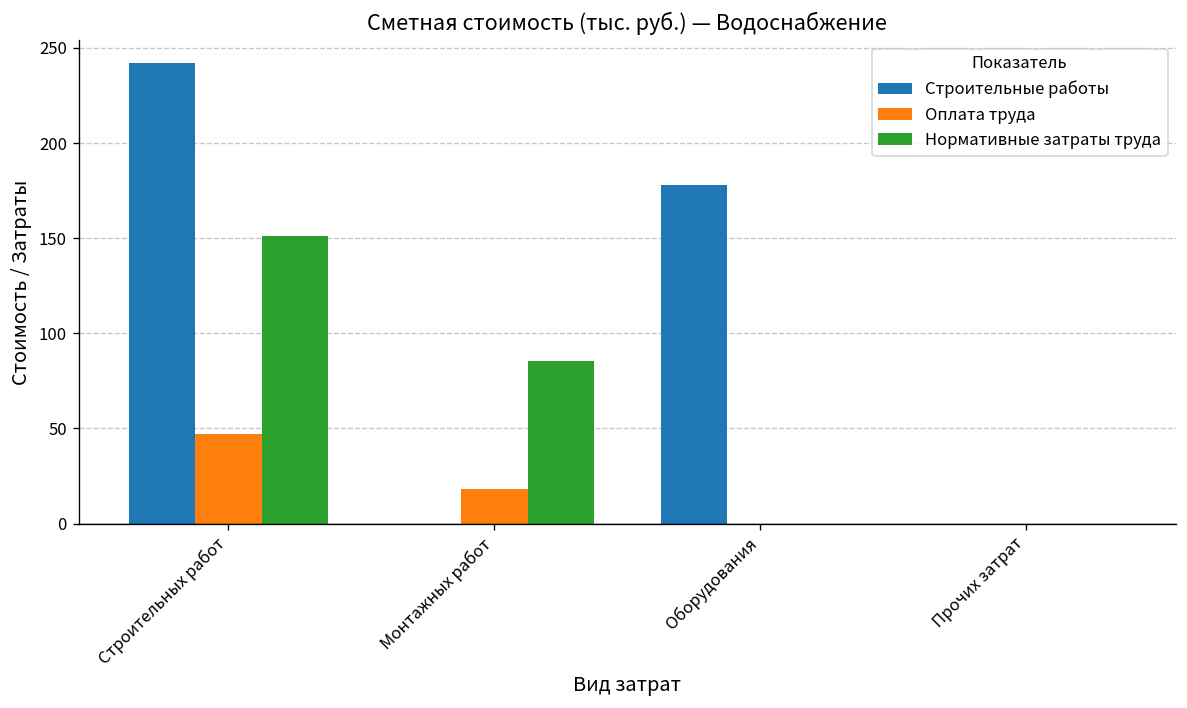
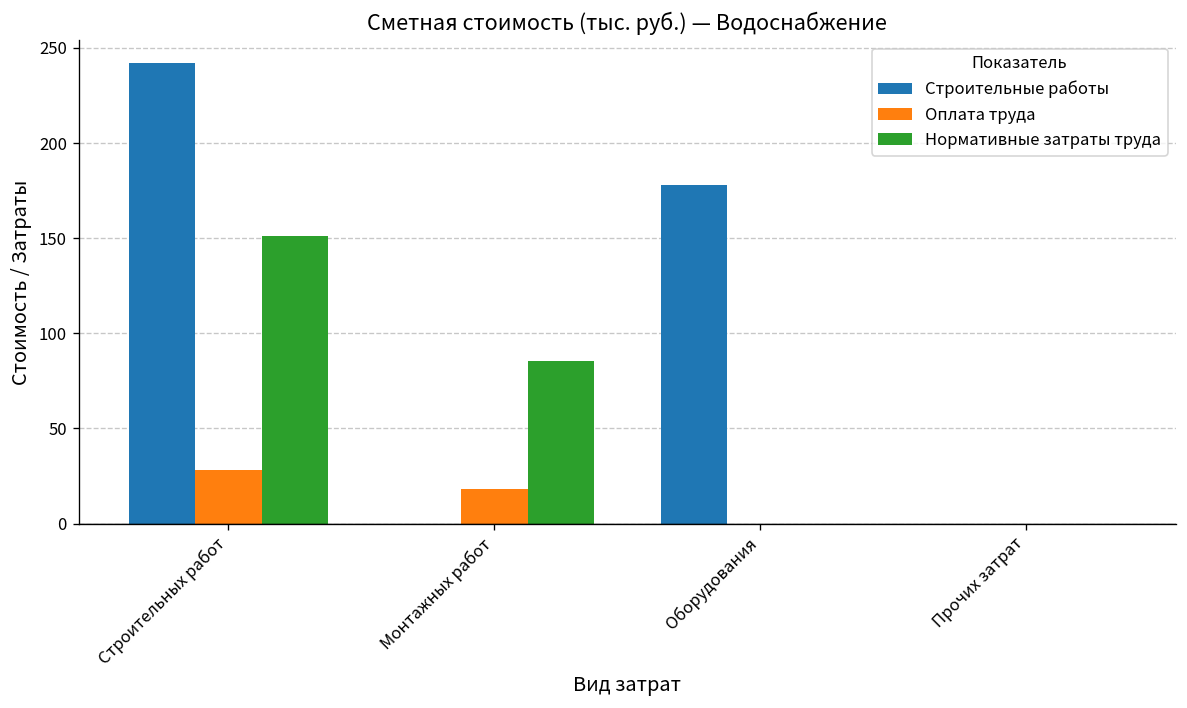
Оплата труда, Строительных работ: 47 -> 28
